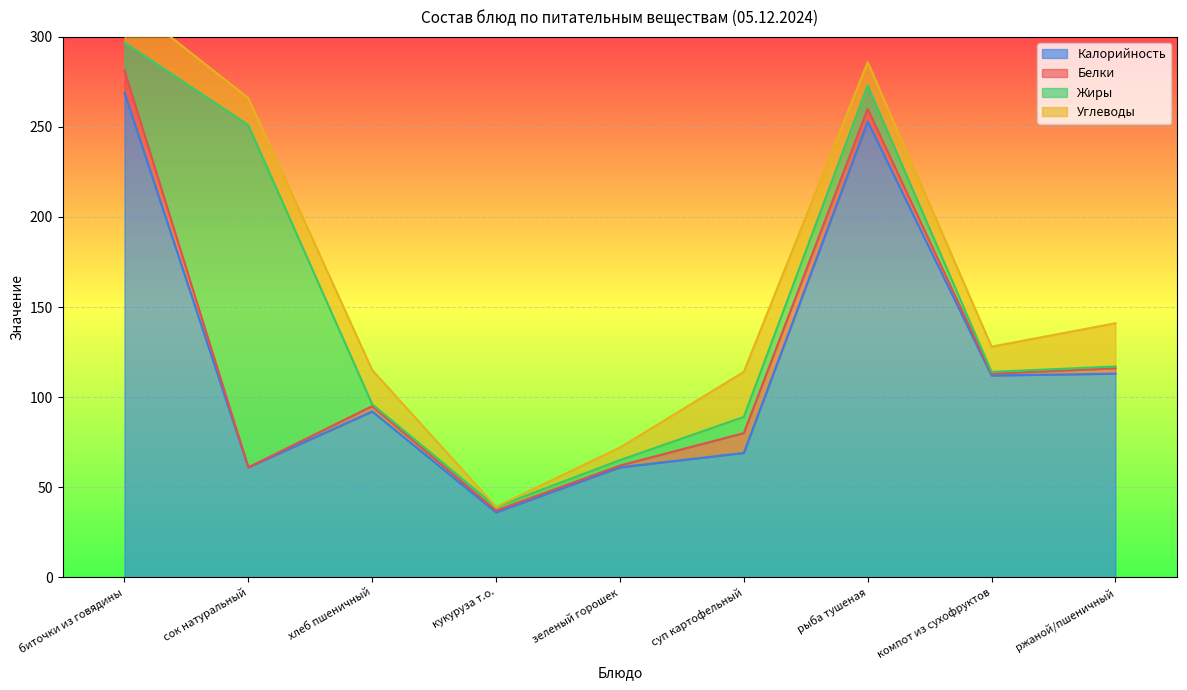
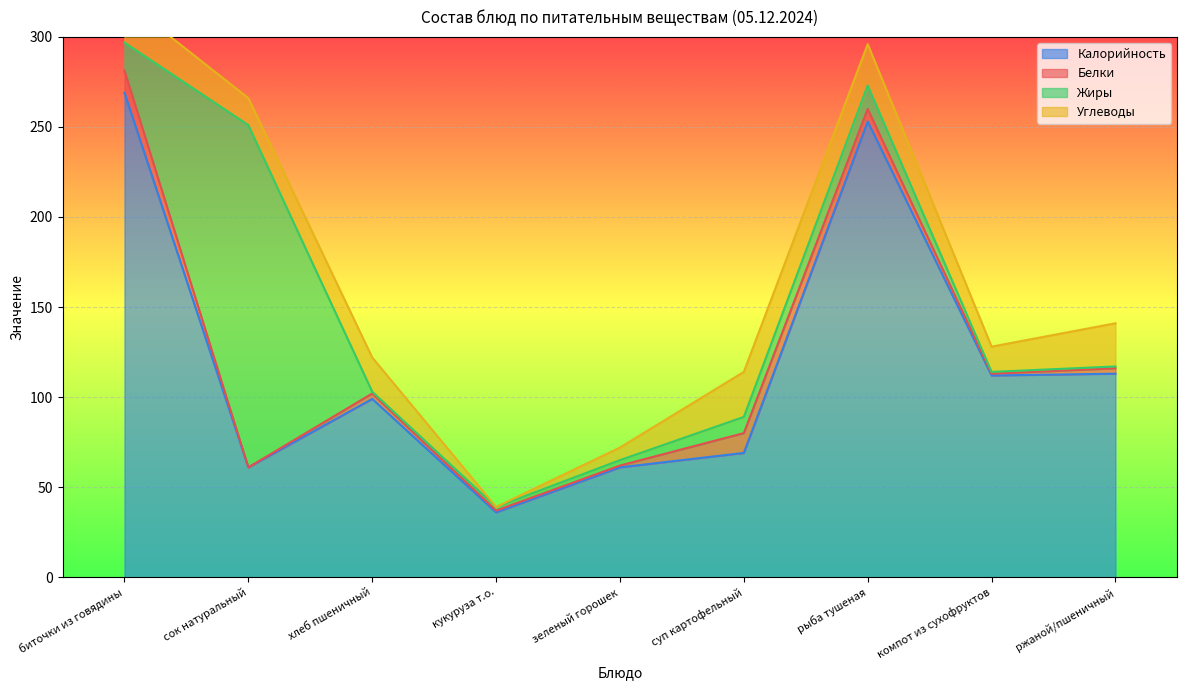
Калорийность, хлеб пшеничный: 92 -> 99
Углеводы, рыба тушеная: 13 -> 23
